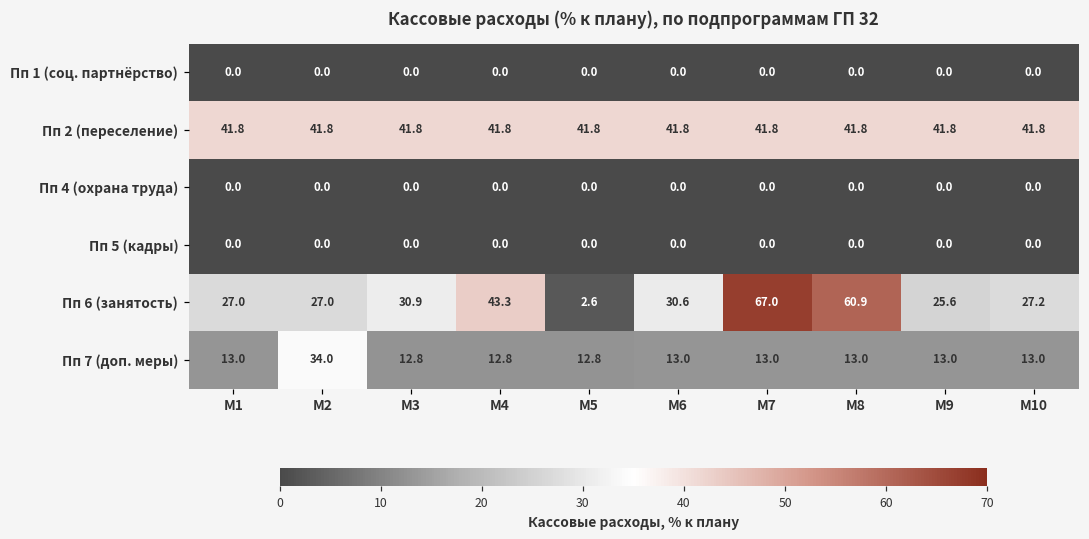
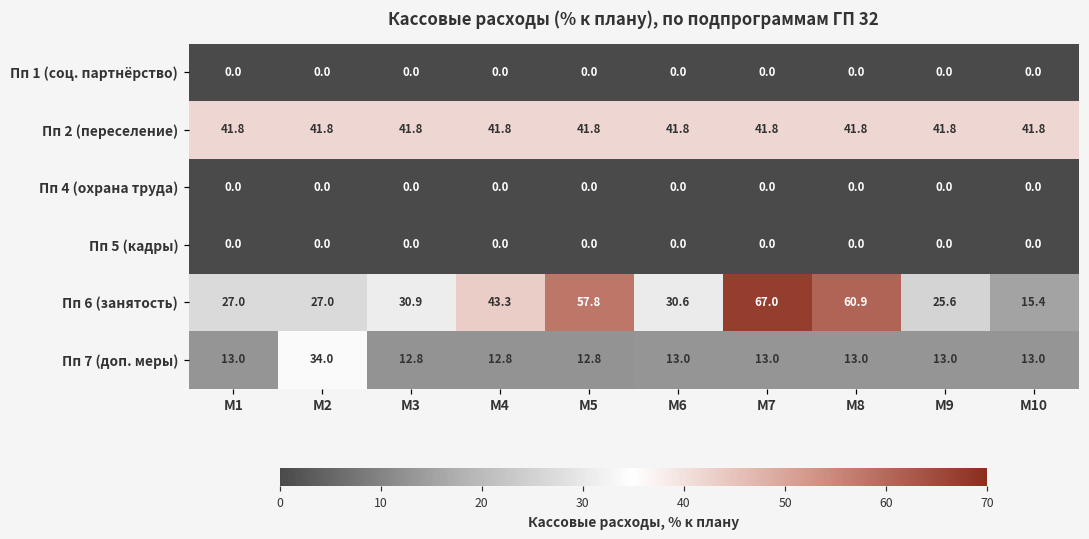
Пп 6 (занятость), М5: 2.6 -> 57.8
Пп 6 (занятость), М10: 27.2 -> 15.4
